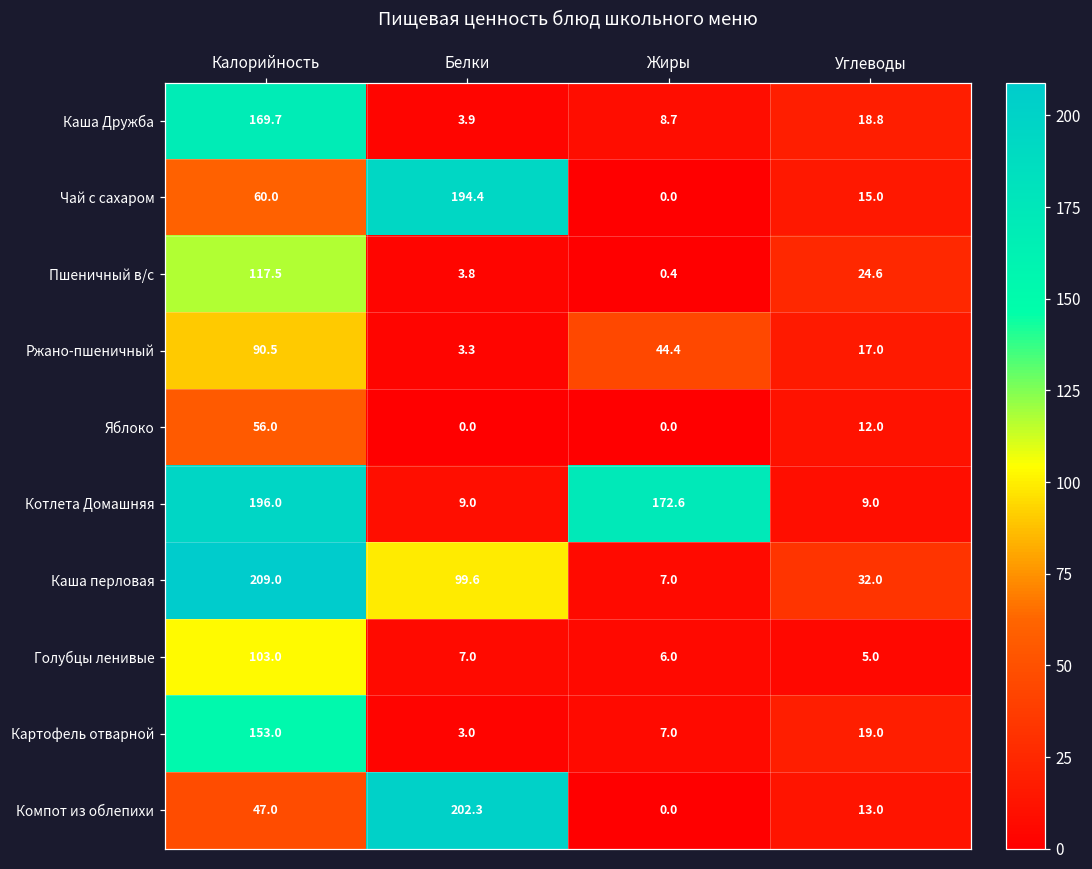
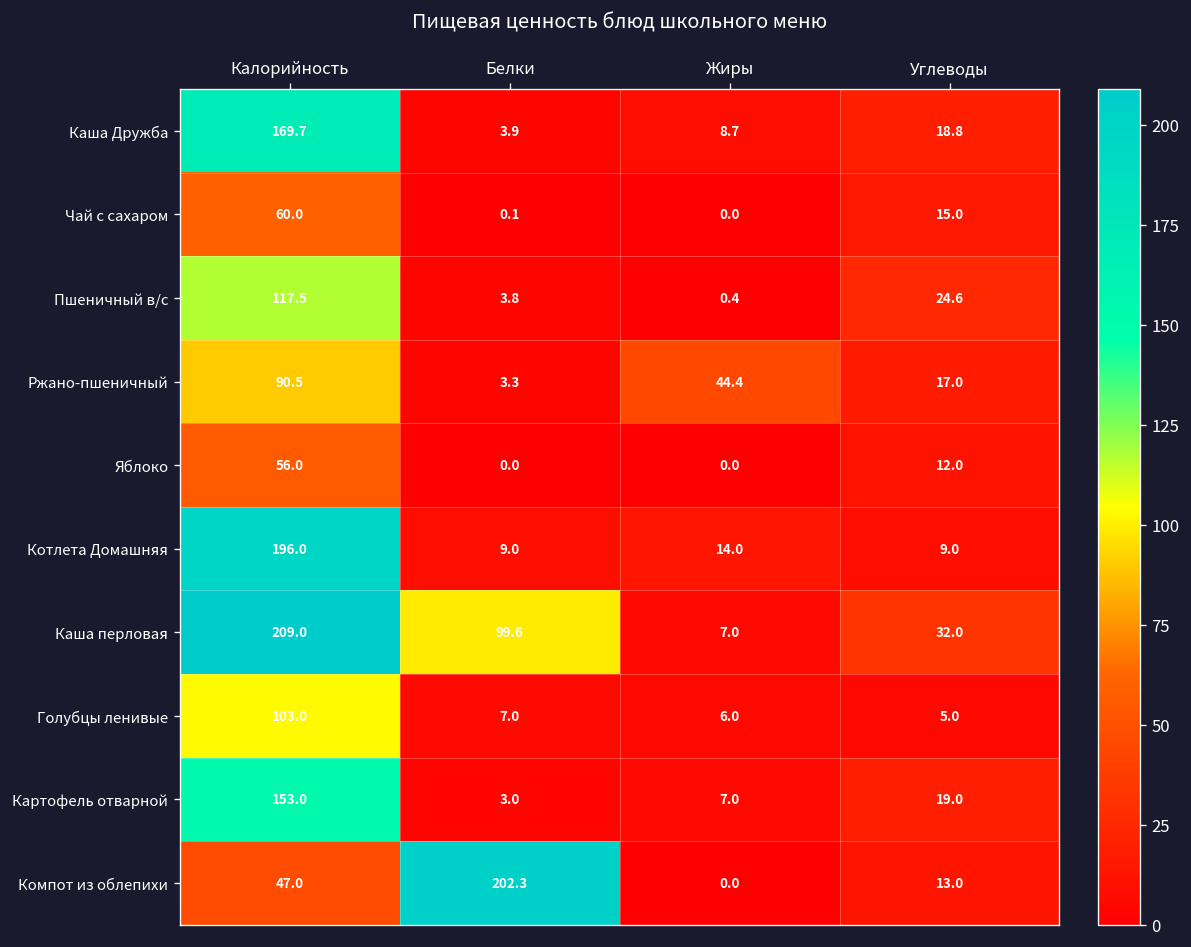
Чай с сахаром, Белки: 194.4 -> 0.1
Котлета Домашняя, Жиры: 172.6 -> 14.0
